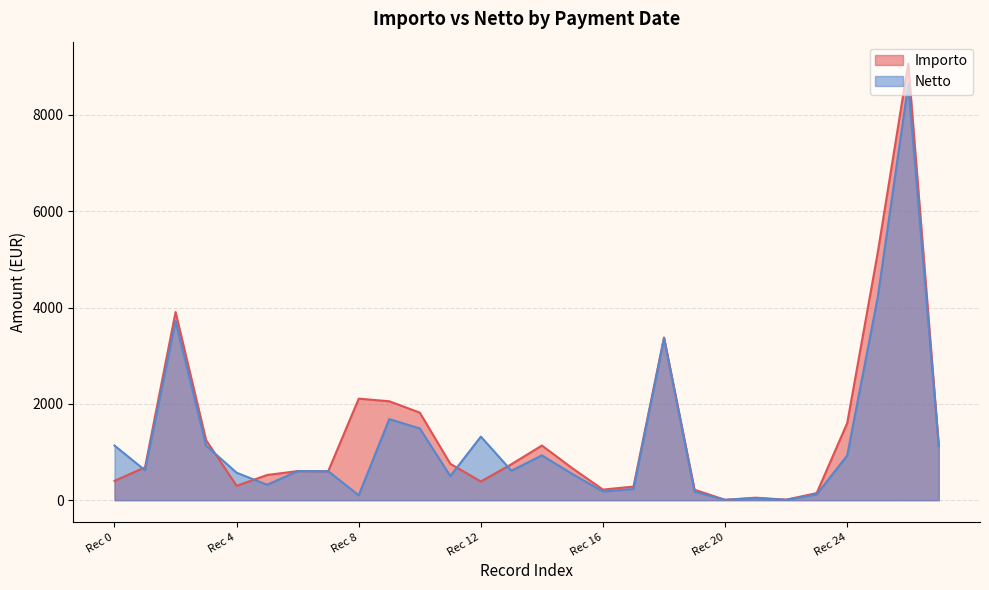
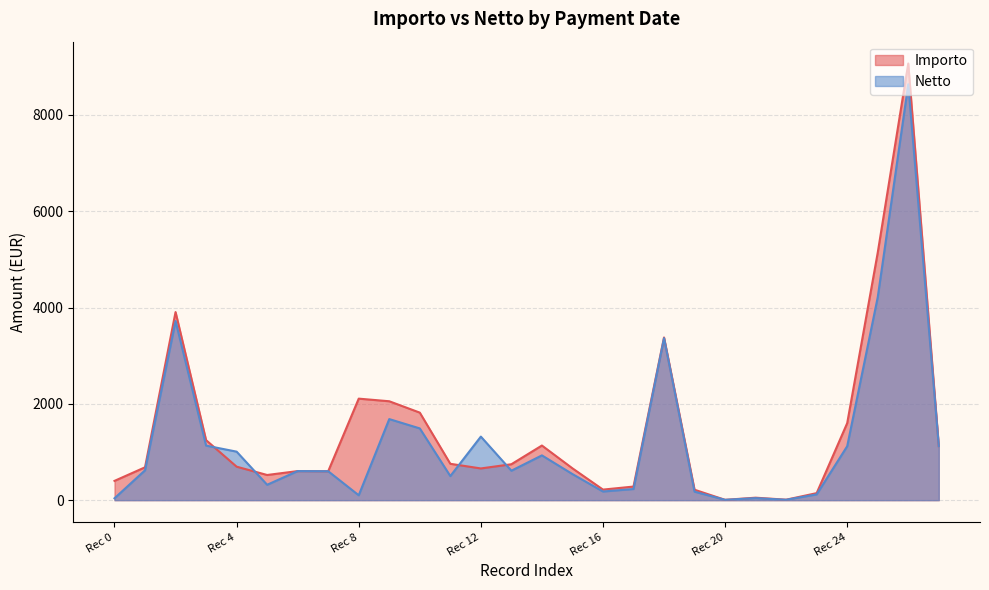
Netto, Rec 0: 1100 -> 0
Importo, Rec 4: 300 -> 700
Netto, Rec 4: 600 -> 1000
Importo, Rec 12: 400 -> 700
Netto, Rec 24: 900 -> 1100
